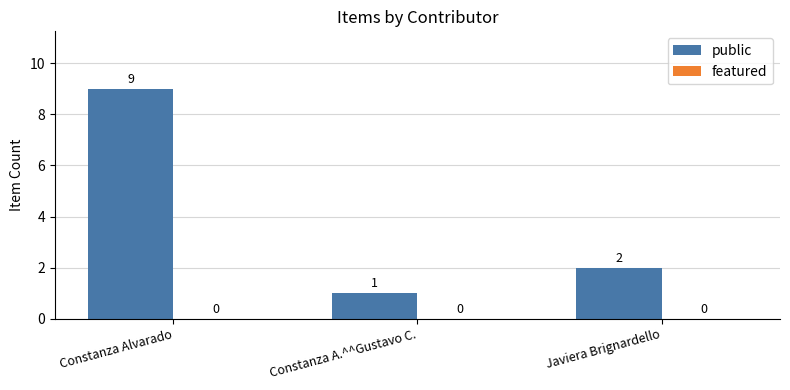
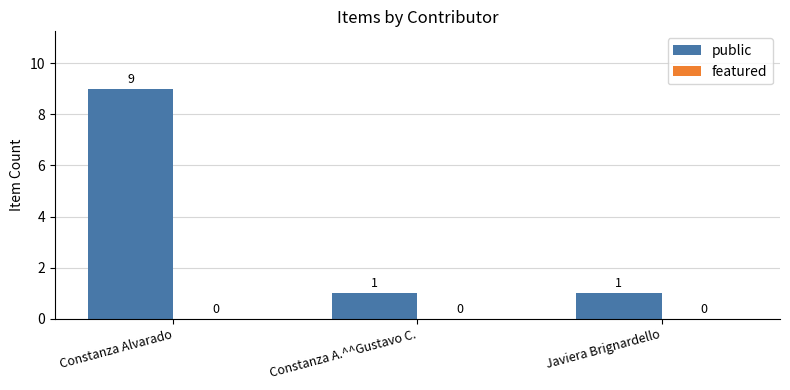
public, Javiera Brignardello: 2 -> 1
